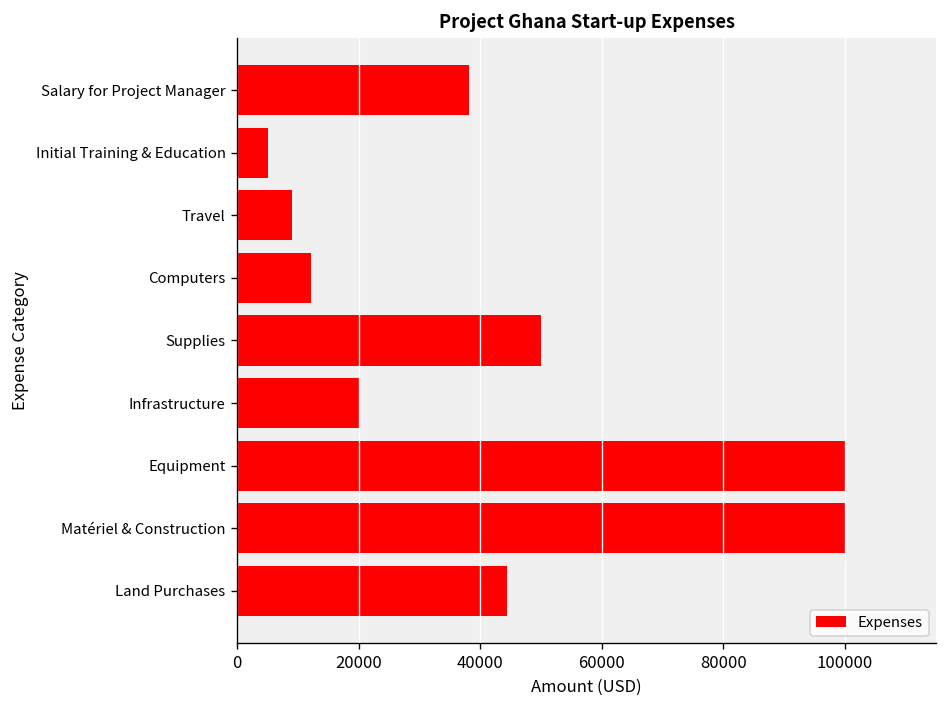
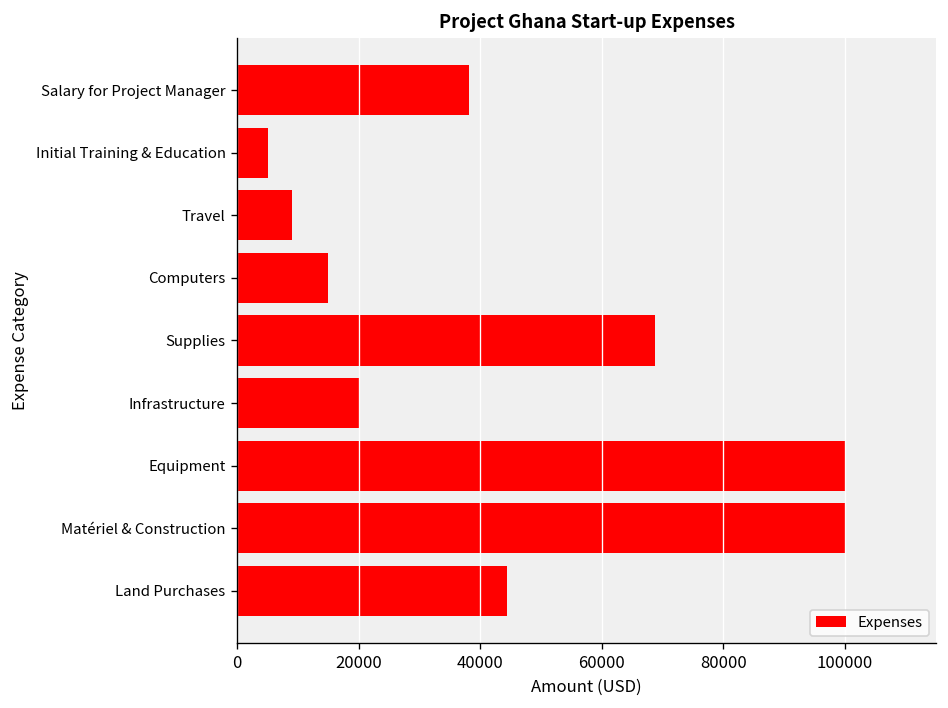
Computers: 12000 -> 15000
Supplies: 50000 -> 69000
